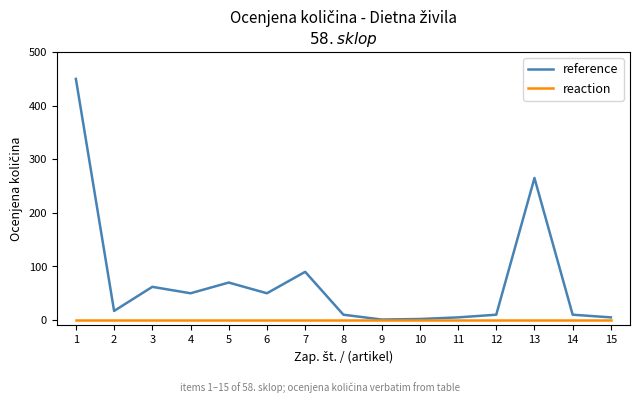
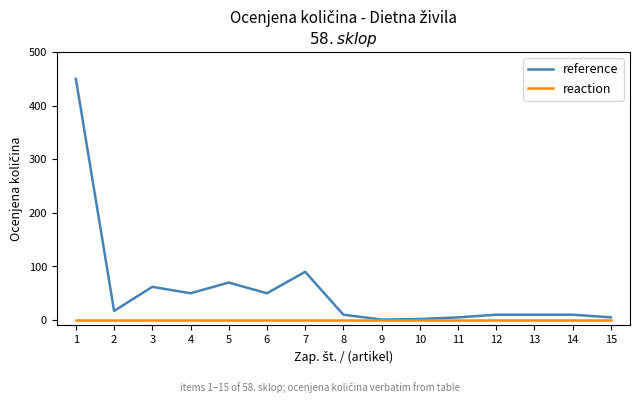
reference, 13: 270 -> 10
